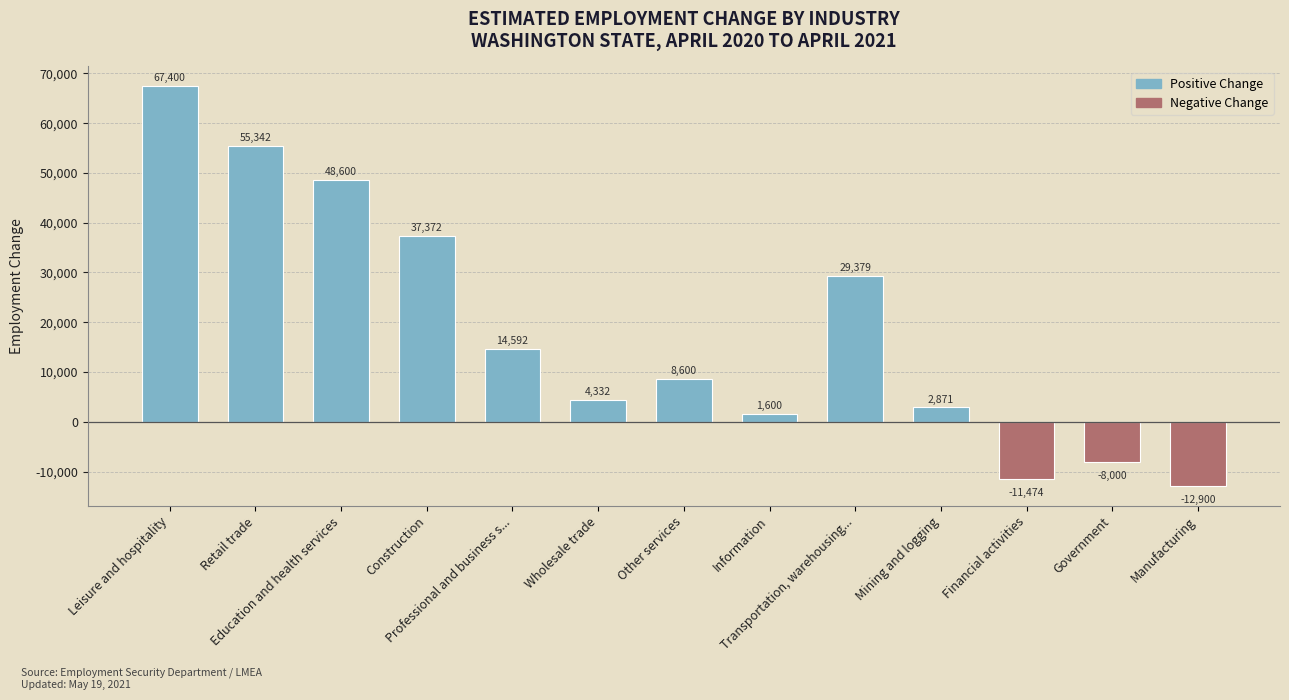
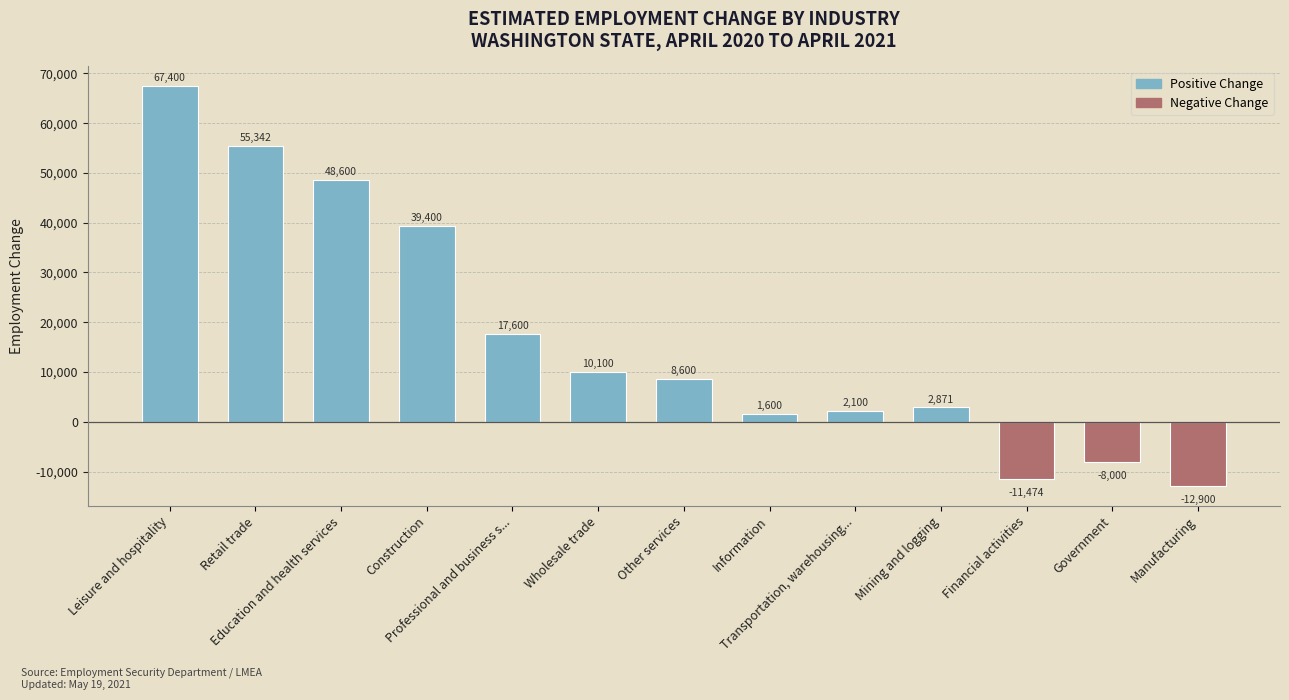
Construction: 37,372 -> 39,400
Professional and business s...: 14,592 -> 17,600
Wholesale trade: 4,332 -> 10,100
Transportation, warehousing...: 29,379 -> 2,100
